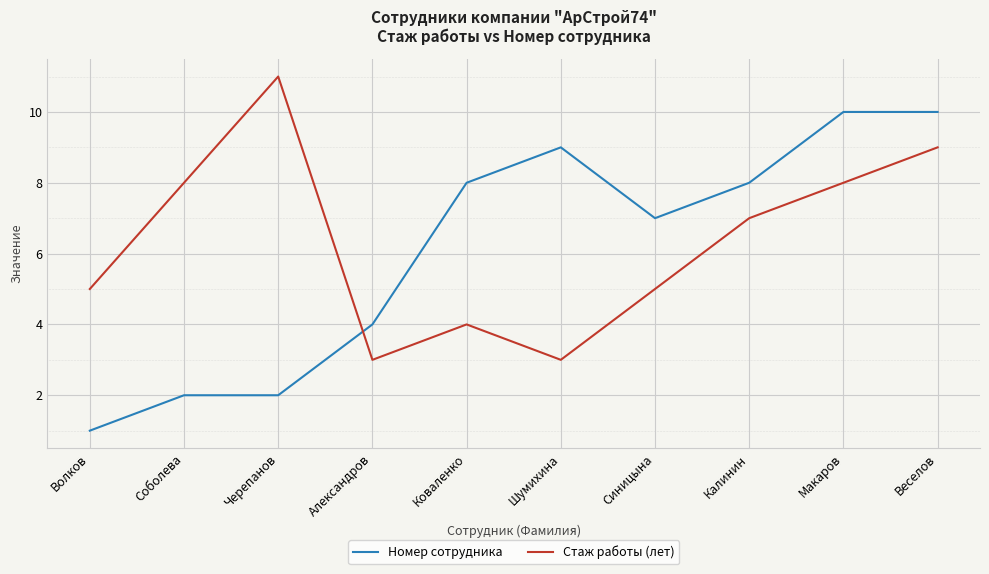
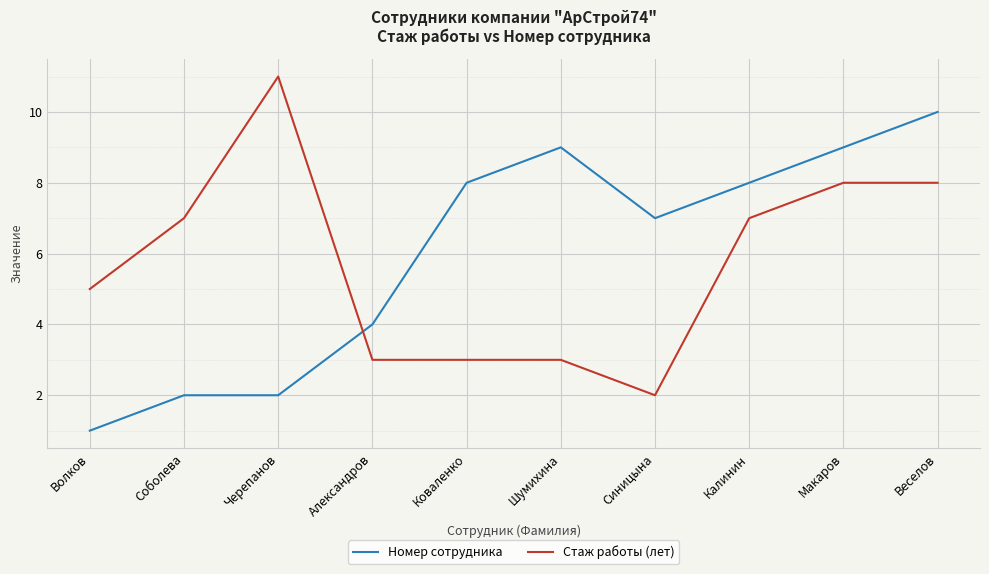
Стаж работы (лет), Соболева: 8 -> 7
Стаж работы (лет), Коваленко: 4 -> 3
Стаж работы (лет), Синицына: 5 -> 2
Номер сотрудника, Макаров: 10 -> 9
Стаж работы (лет), Веселов: 9 -> 8
